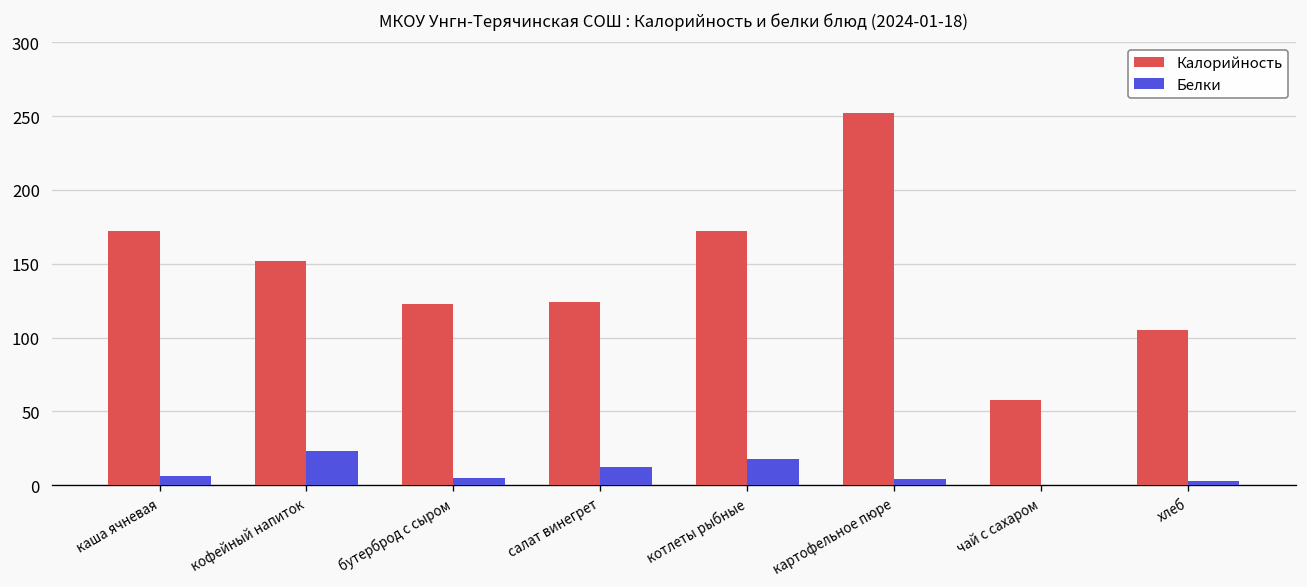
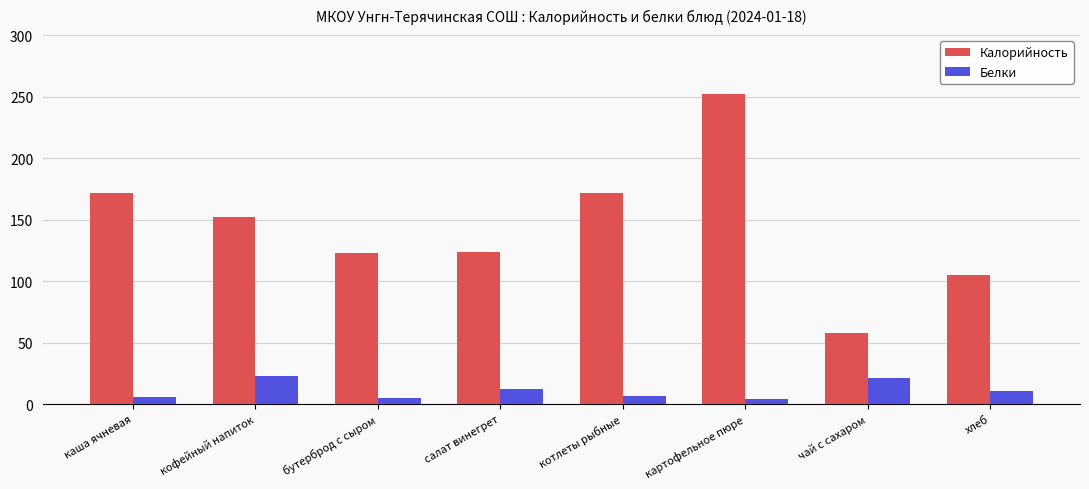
Белки, котлеты рыбные: 18 -> 7
Белки, чай с сахаром: 0 -> 21
Белки, хлеб: 3 -> 11
